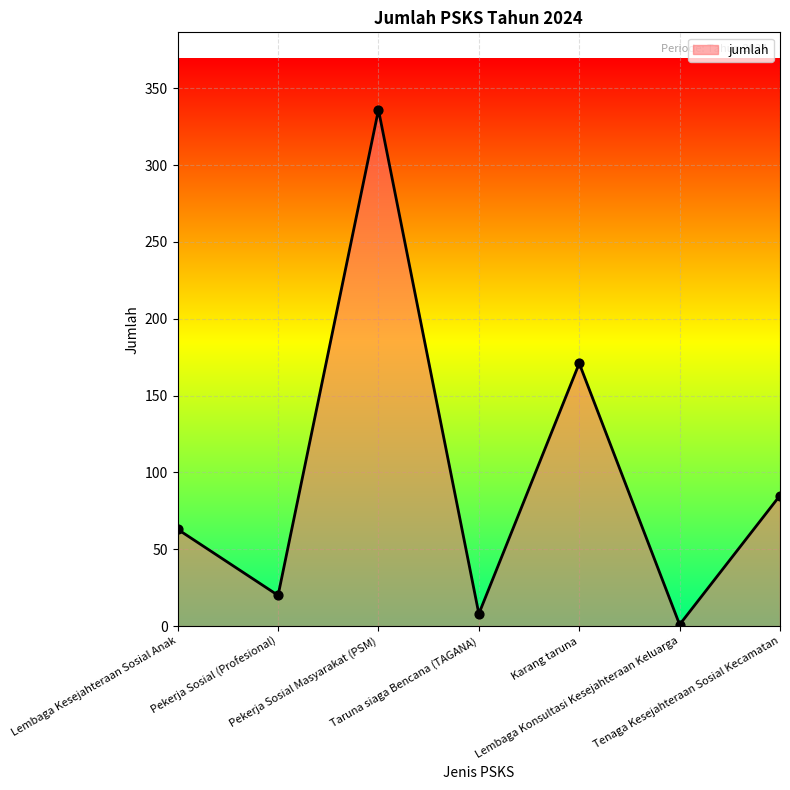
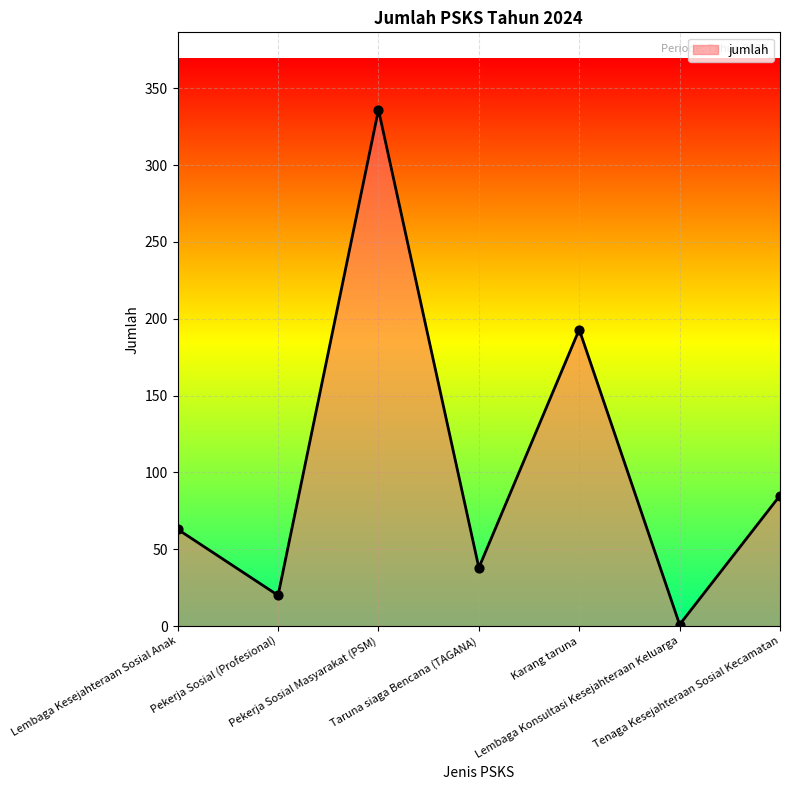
Taruna siaga Bencana (TAGANA): 8 -> 38
Karang taruna: 171 -> 193
